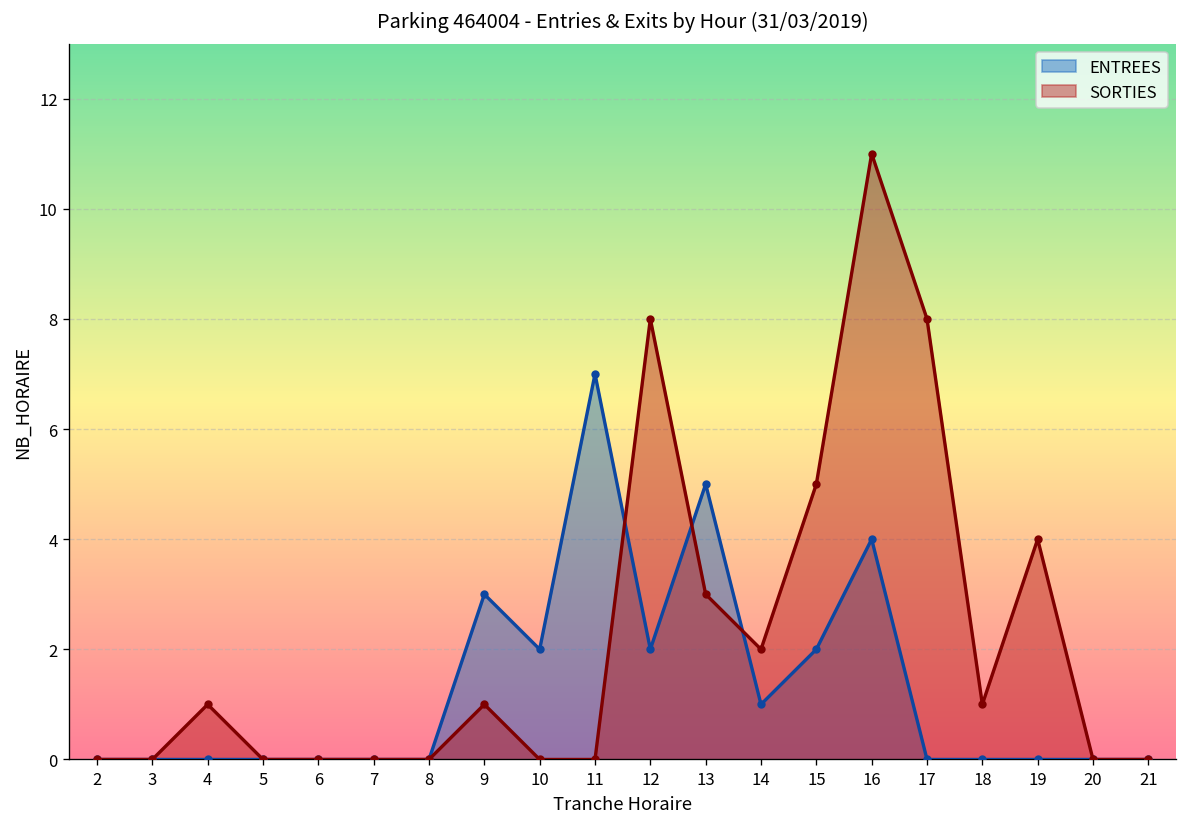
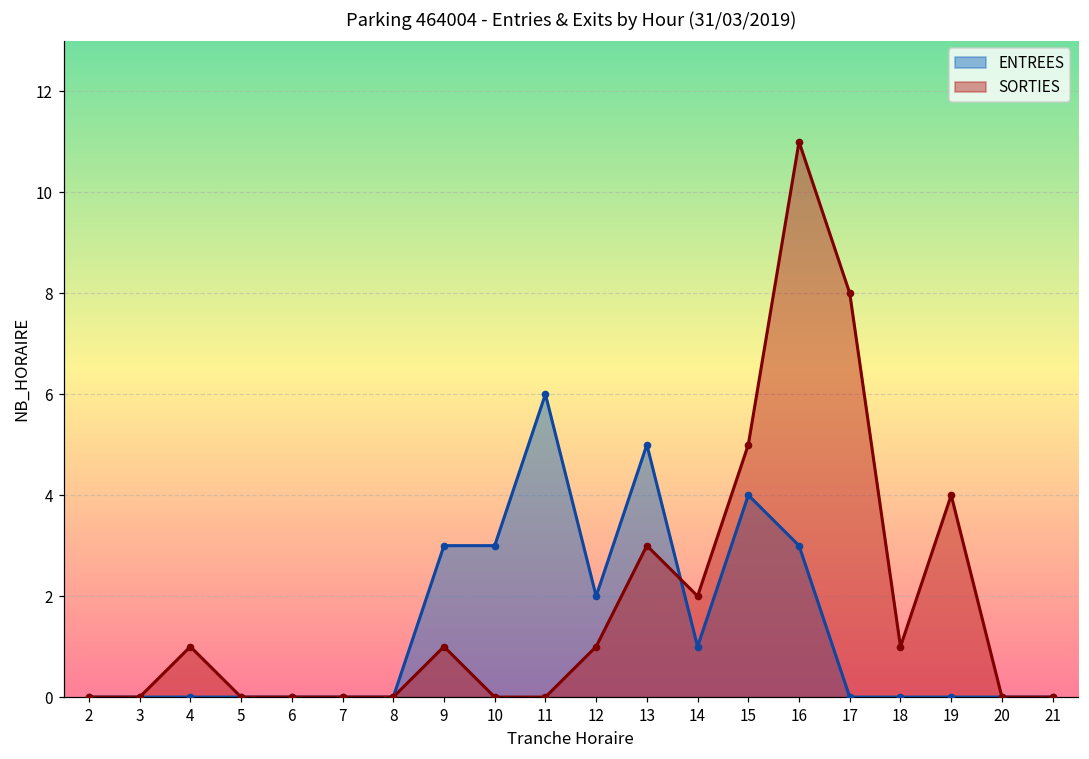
ENTREES, 10: 2 -> 3
ENTREES, 11: 7 -> 6
SORTIES, 12: 8 -> 1
ENTREES, 15: 2 -> 4
ENTREES, 16: 4 -> 3
